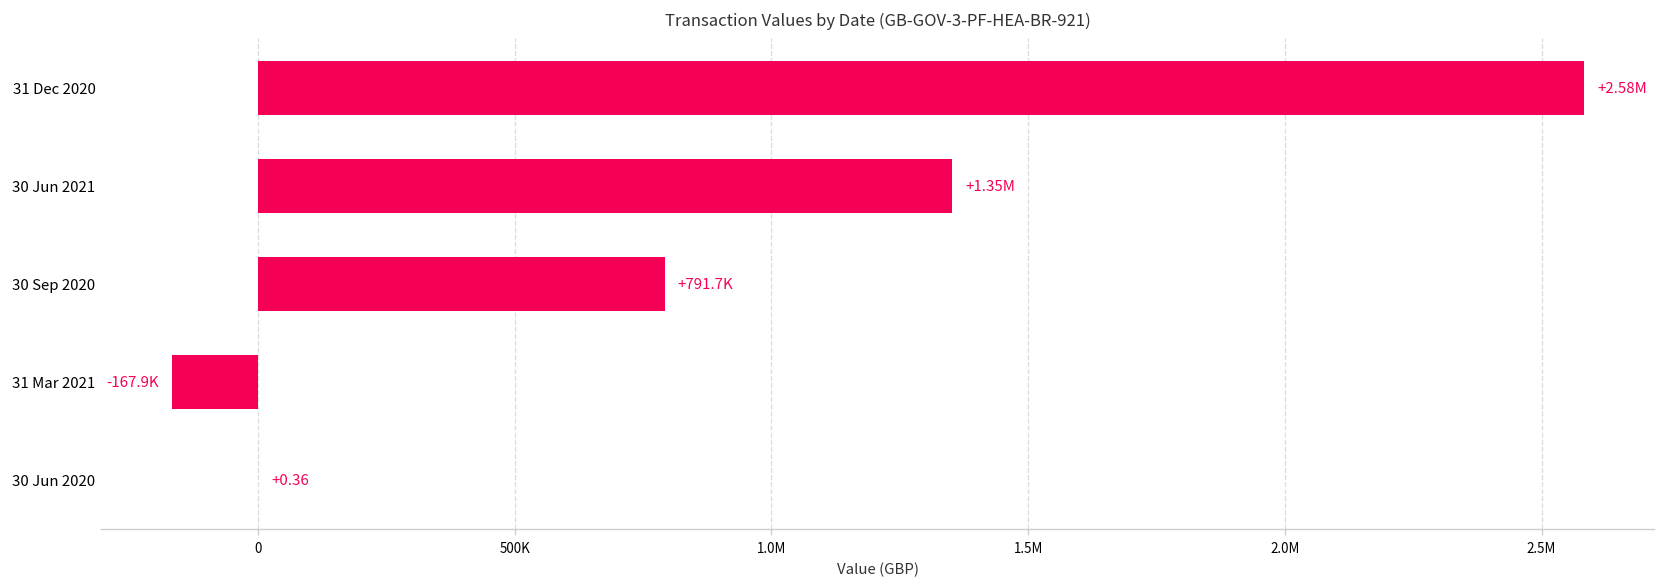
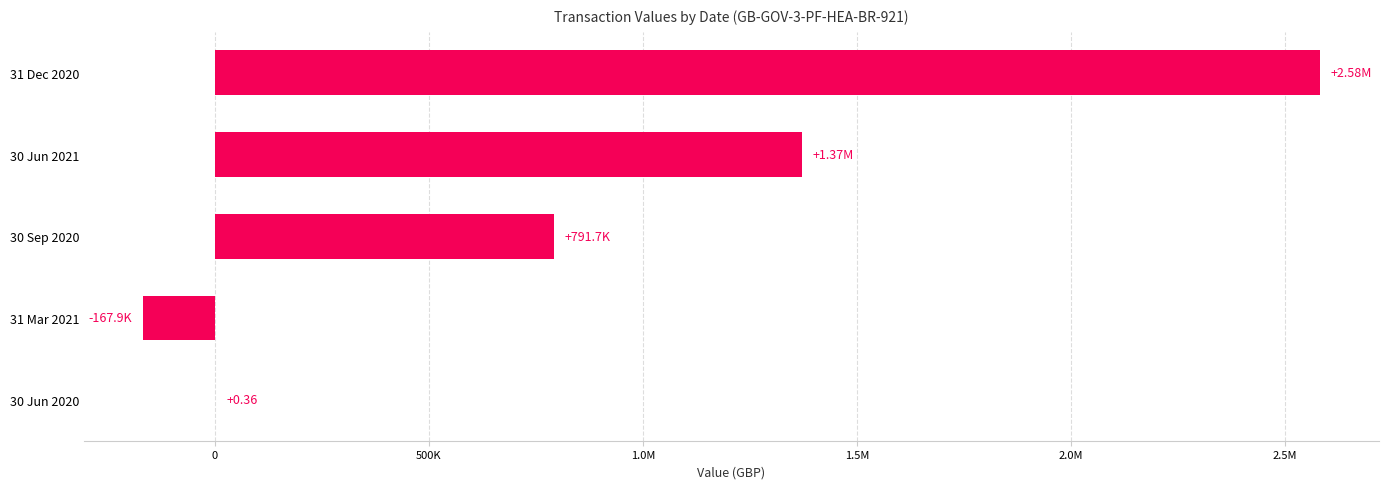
30 Jun 2021: +1.35M -> +1.37M
